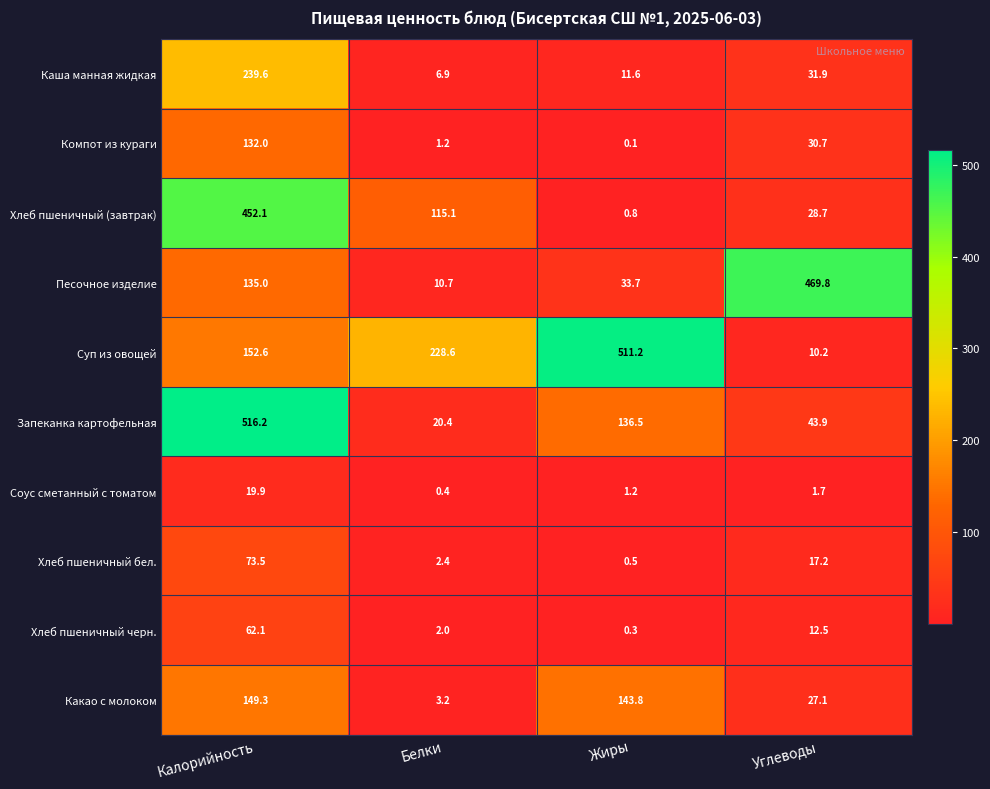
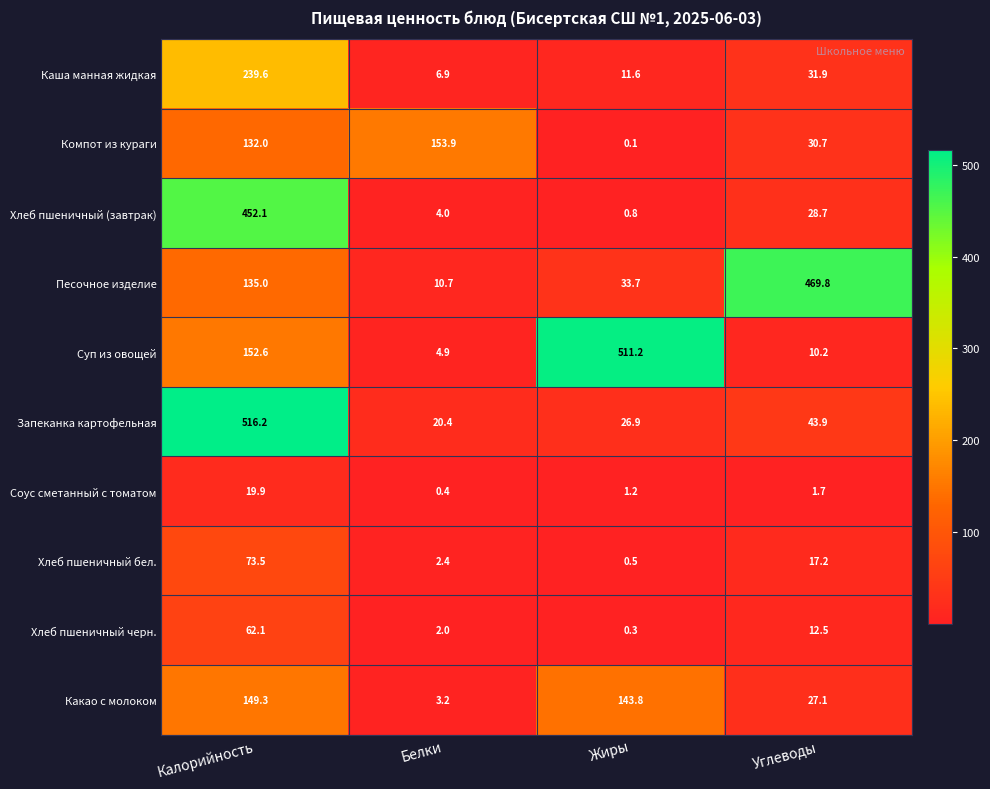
Компот из кураги, Белки: 1.2 -> 153.9
Хлеб пшеничный (завтрак), Белки: 115.1 -> 4.0
Суп из овощей, Белки: 228.6 -> 4.9
Запеканка картофельная, Жиры: 136.5 -> 26.9
